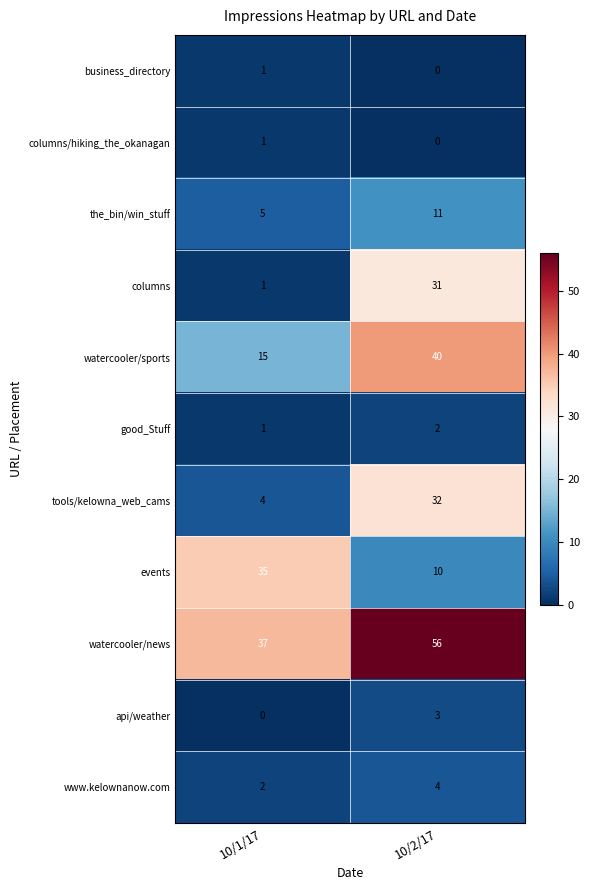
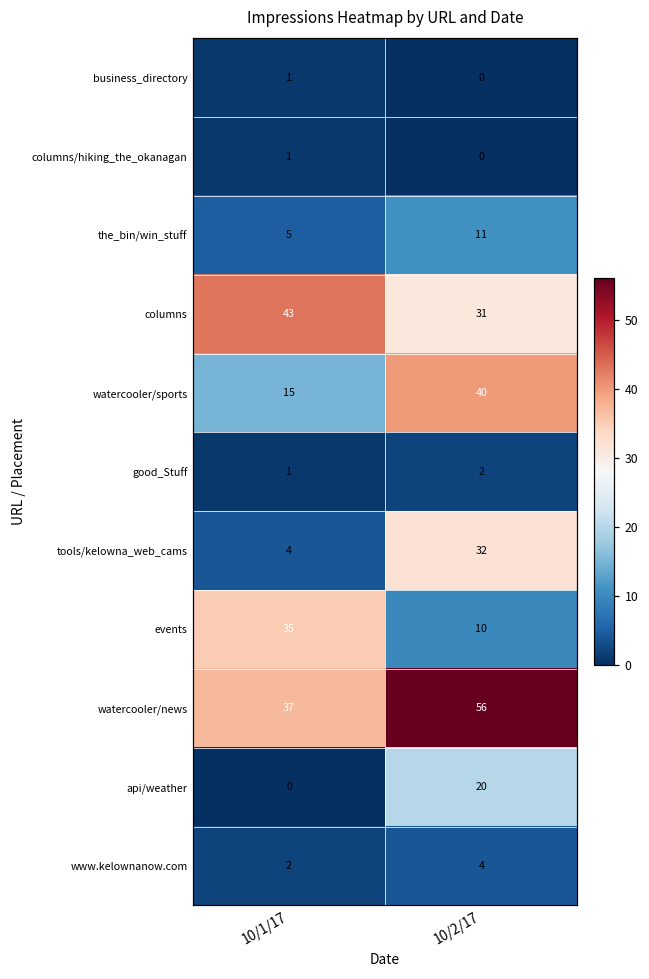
columns, 10/1/17: 1 -> 43
api/weather, 10/2/17: 3 -> 20
